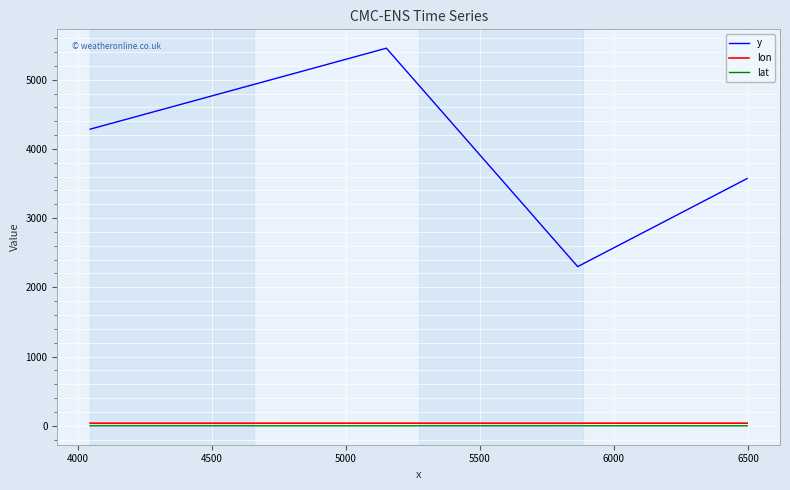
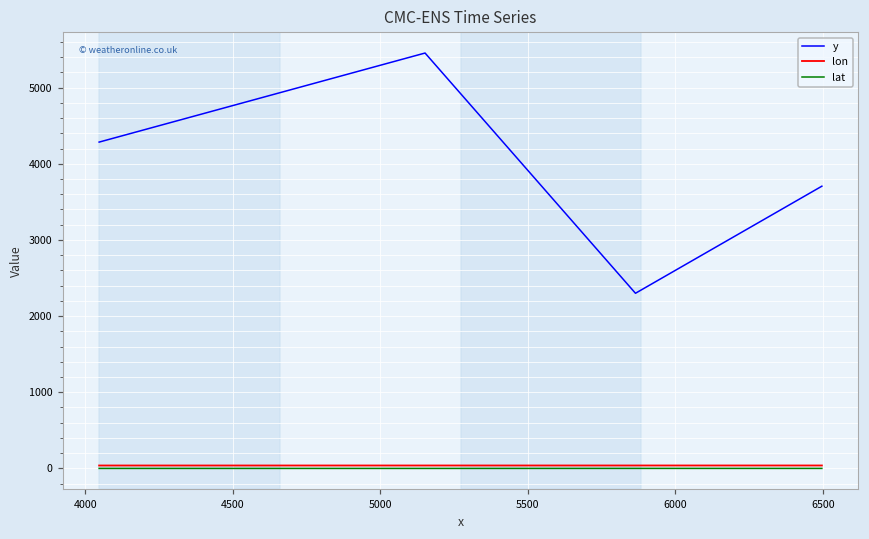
y, 6500: 3600 -> 3700
